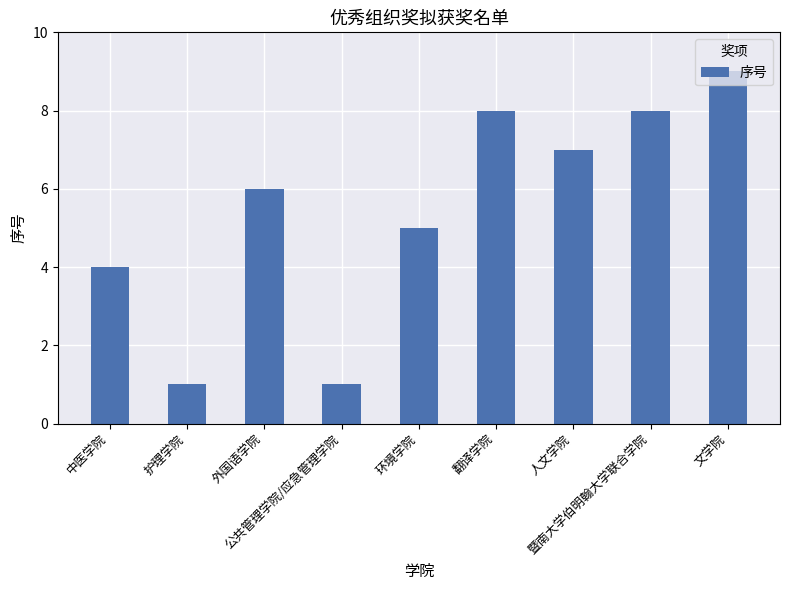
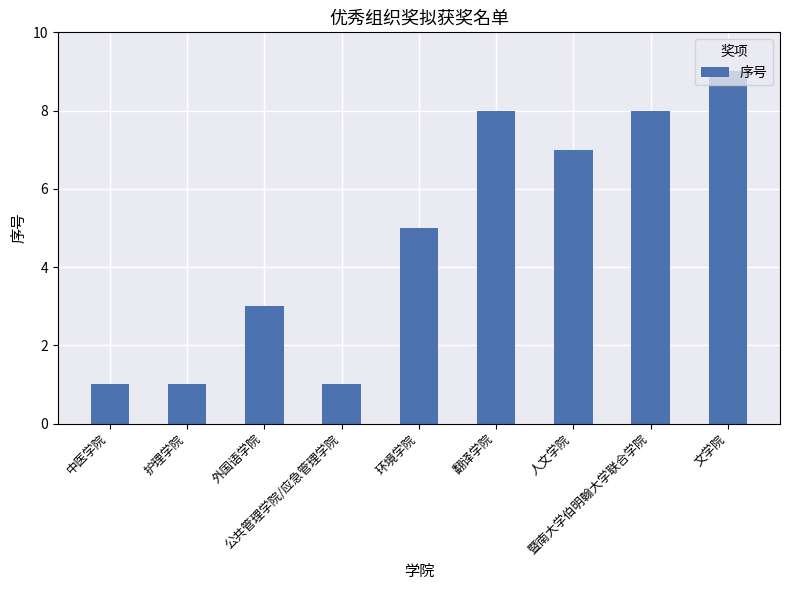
中医学院: 4 -> 1
外国语学院: 6 -> 3
